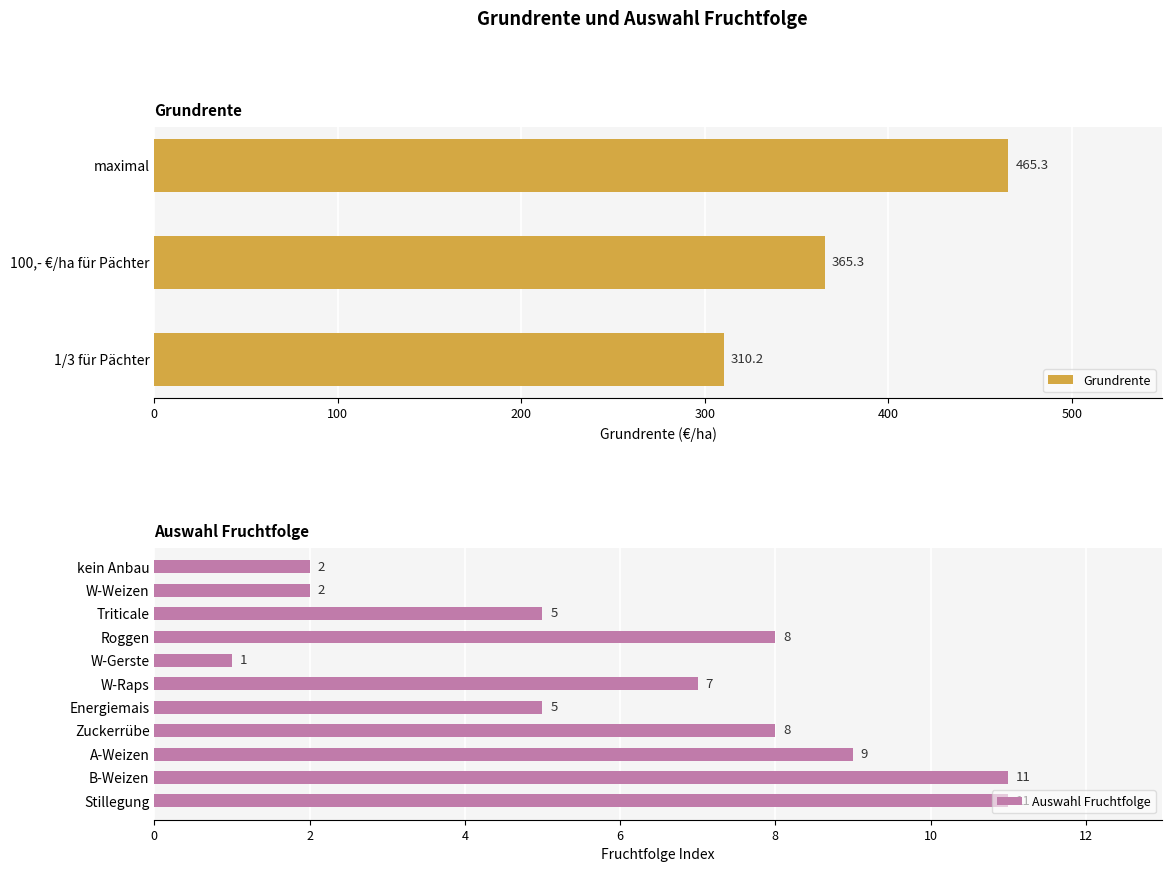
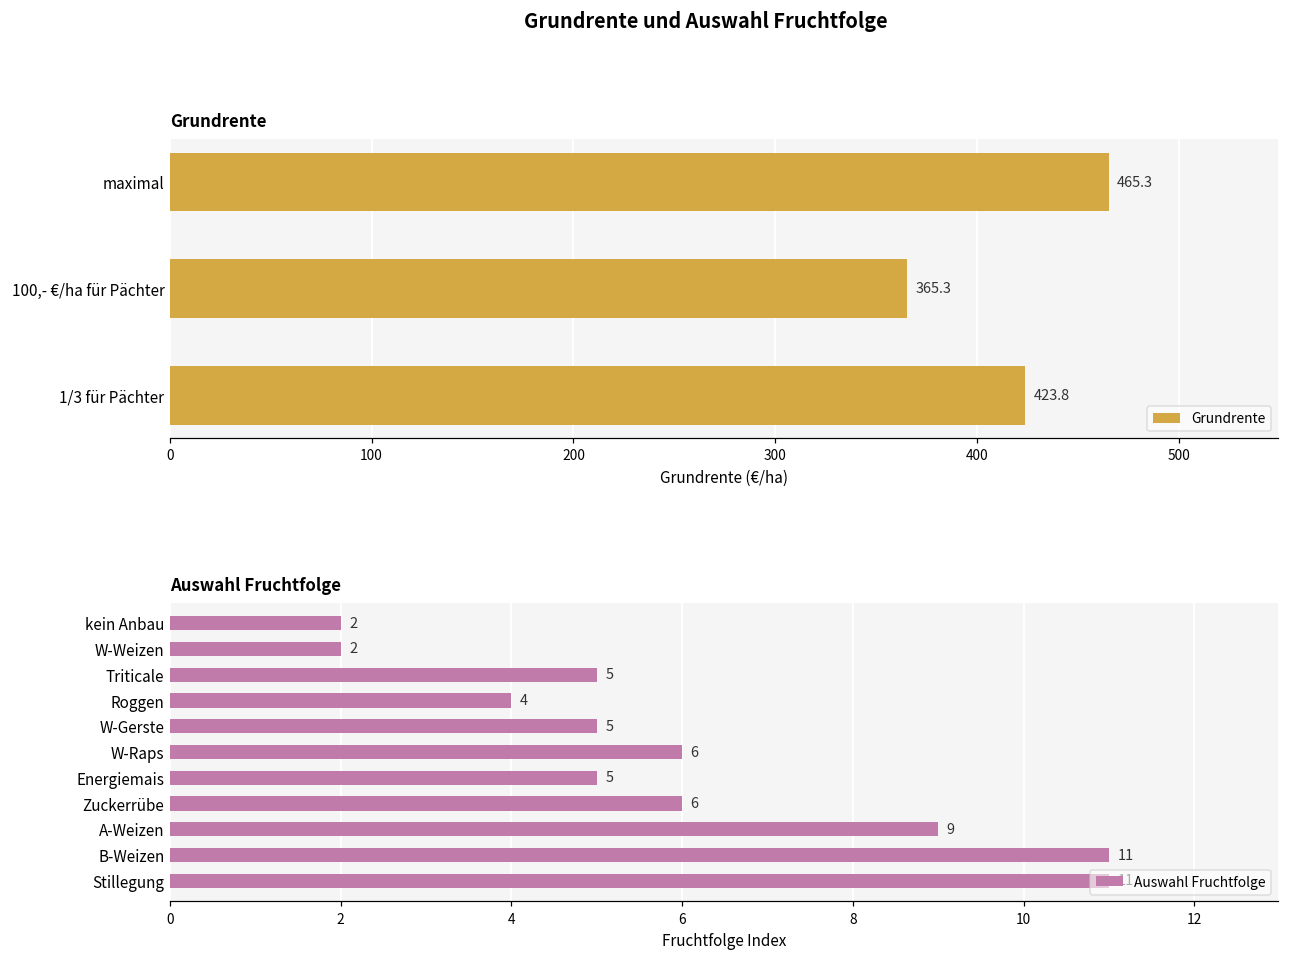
Grundrente, 1/3 für Pächter: 310.2 -> 423.8
Auswahl Fruchtfolge, Roggen: 8 -> 4
Auswahl Fruchtfolge, W-Gerste: 1 -> 5
Auswahl Fruchtfolge, W-Raps: 7 -> 6
Auswahl Fruchtfolge, Zuckerrübe: 8 -> 6
